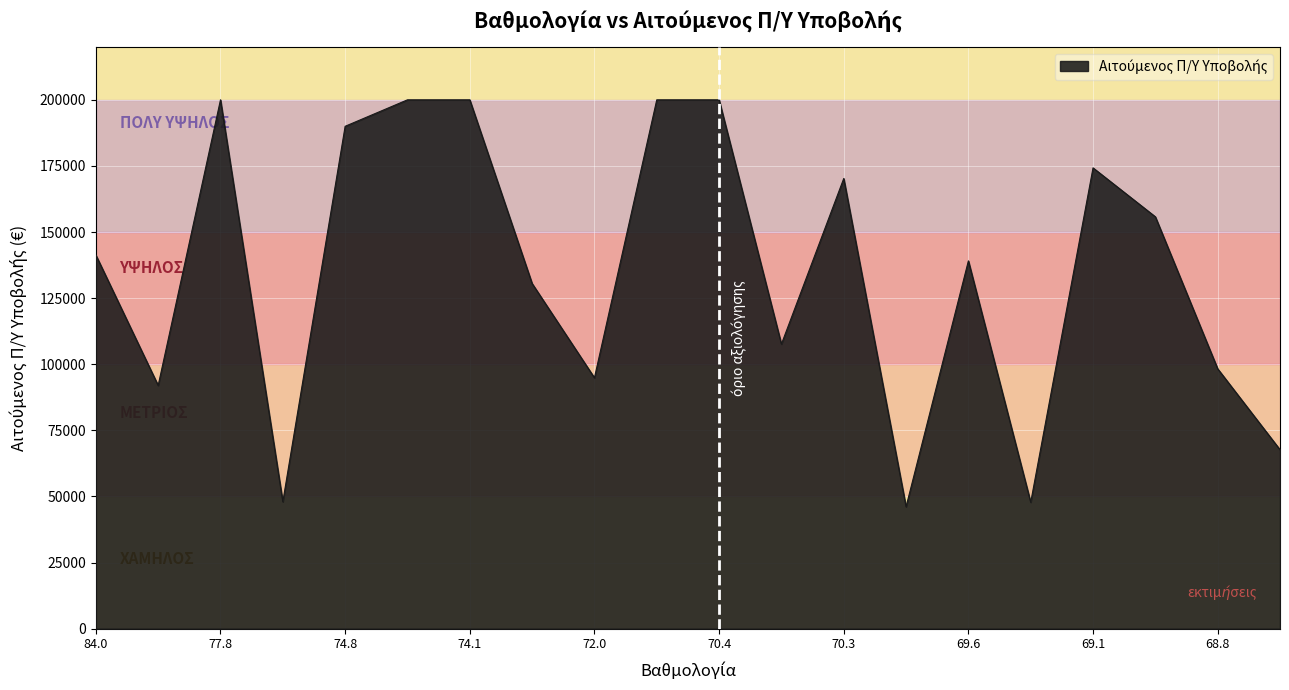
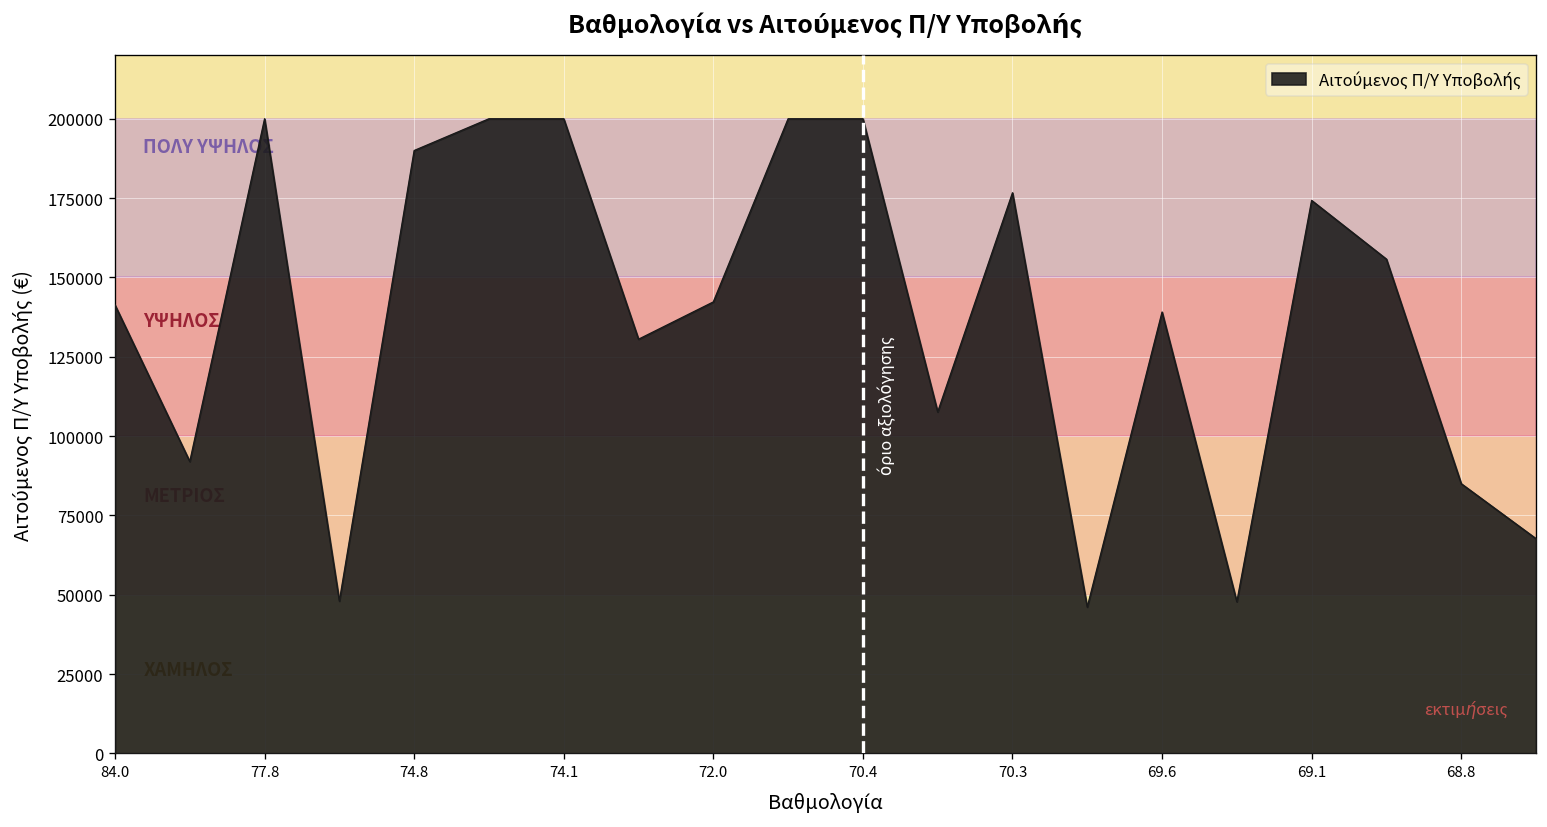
72.0: 95000 -> 142000
70.3: 170000 -> 177000
68.8: 98000 -> 85000
